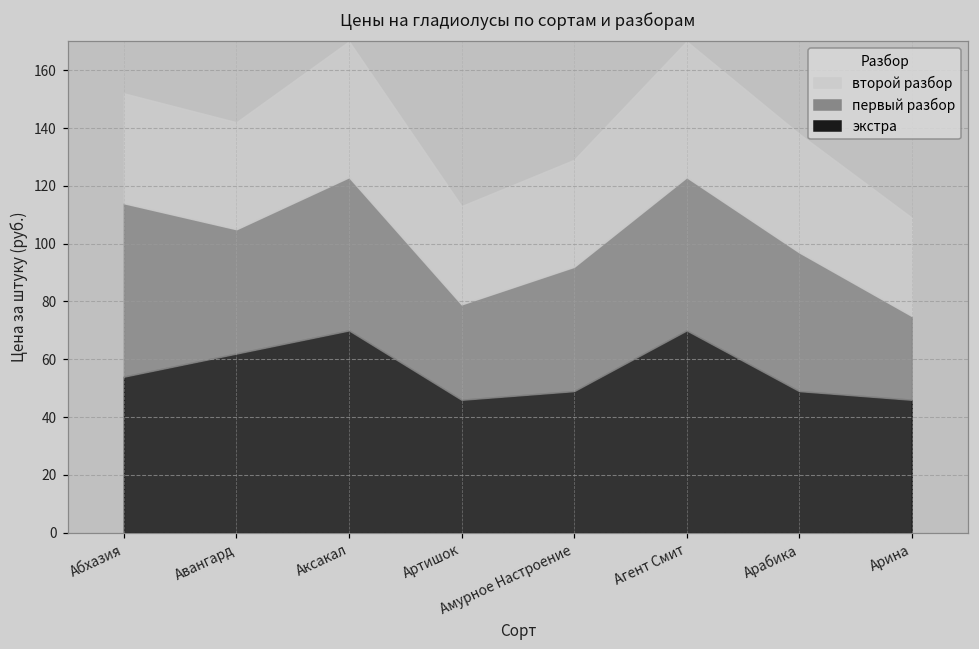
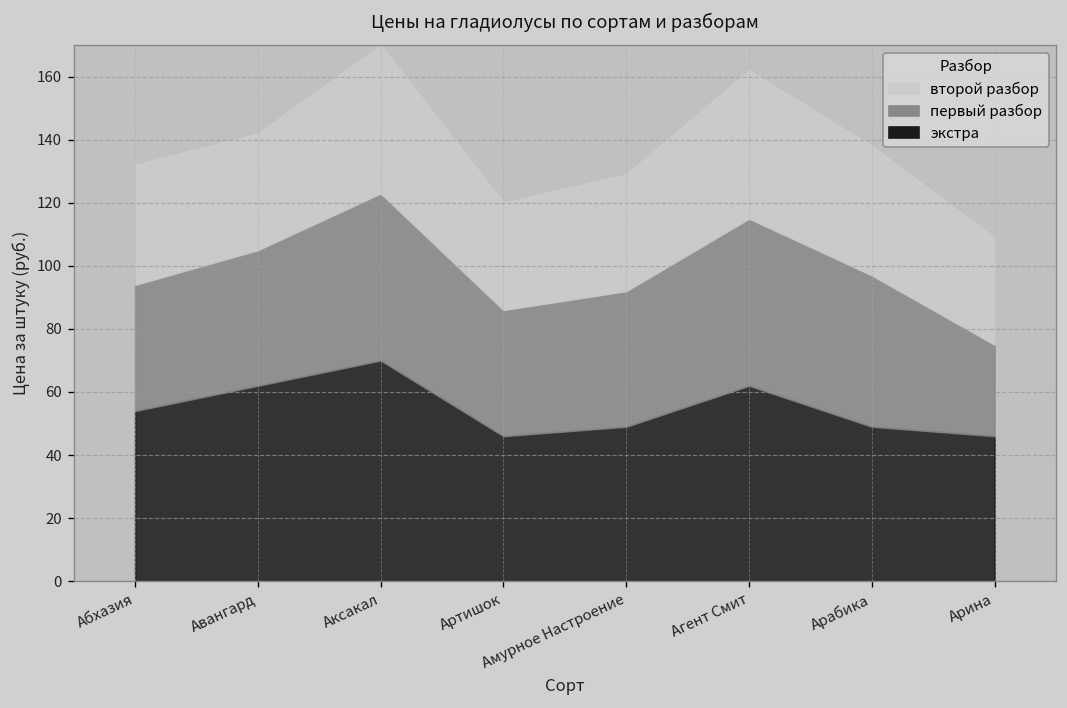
первый разбор, Абхазия: 60 -> 40
первый разбор, Артишок: 33 -> 40
экстра, Агент Смит: 70 -> 62
